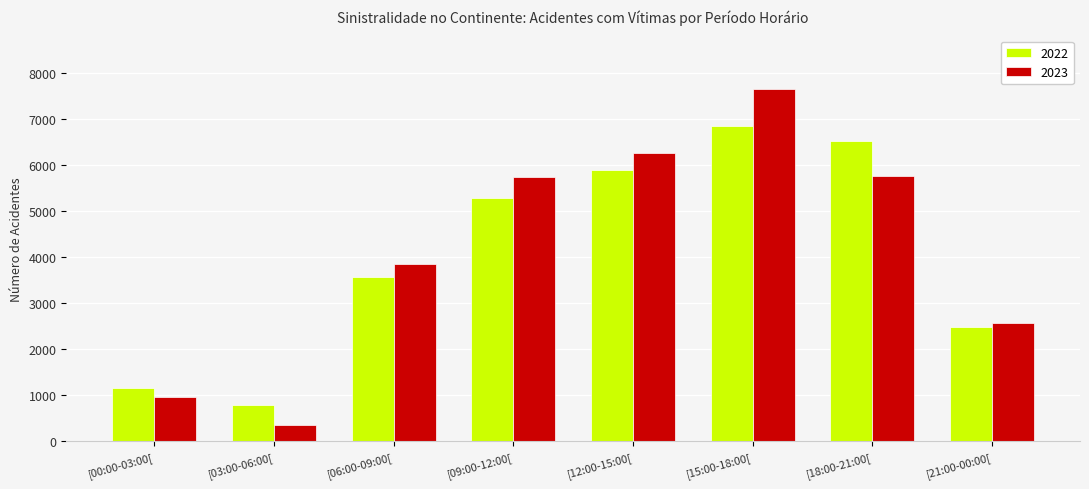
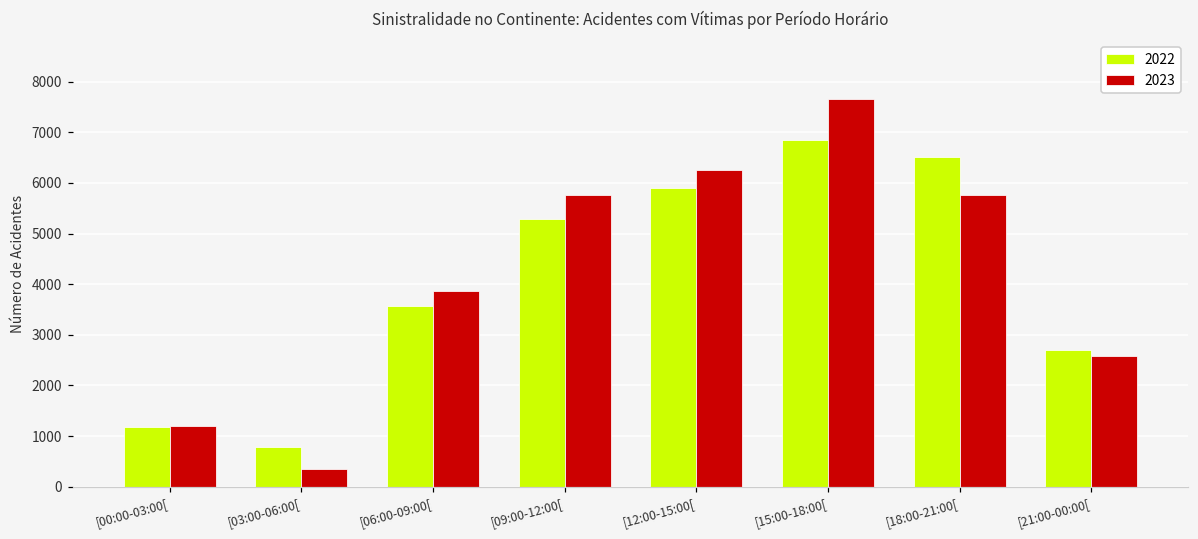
2023, [00:00-03:00[: 1000 -> 1200
2022, [21:00-00:00[: 2500 -> 2700
